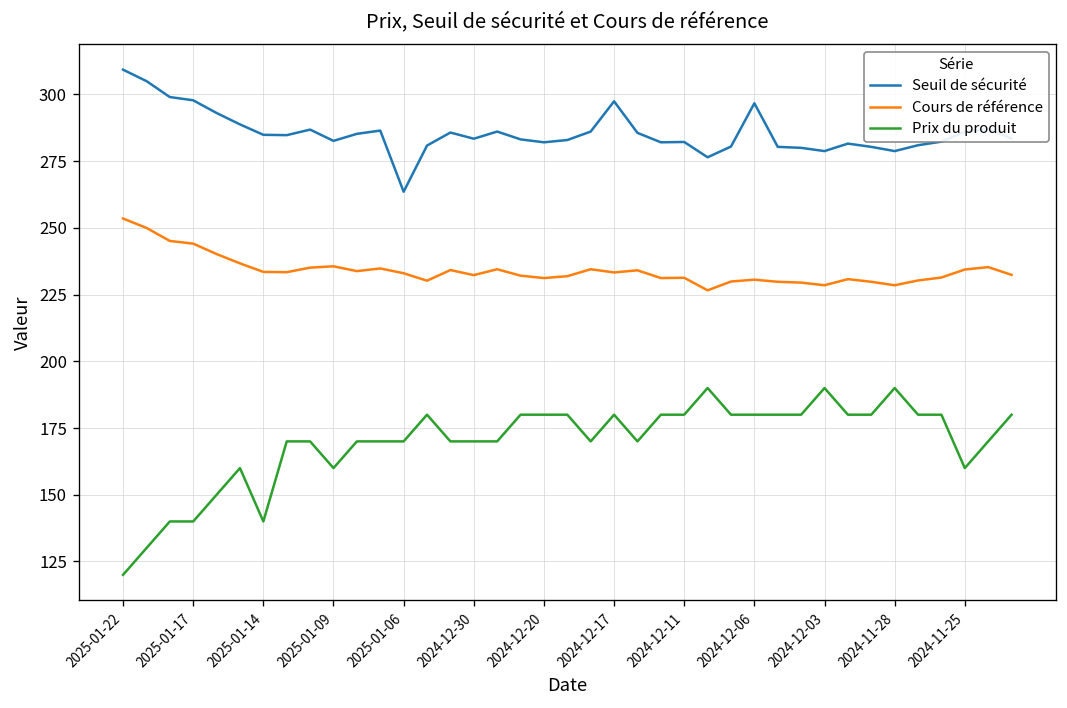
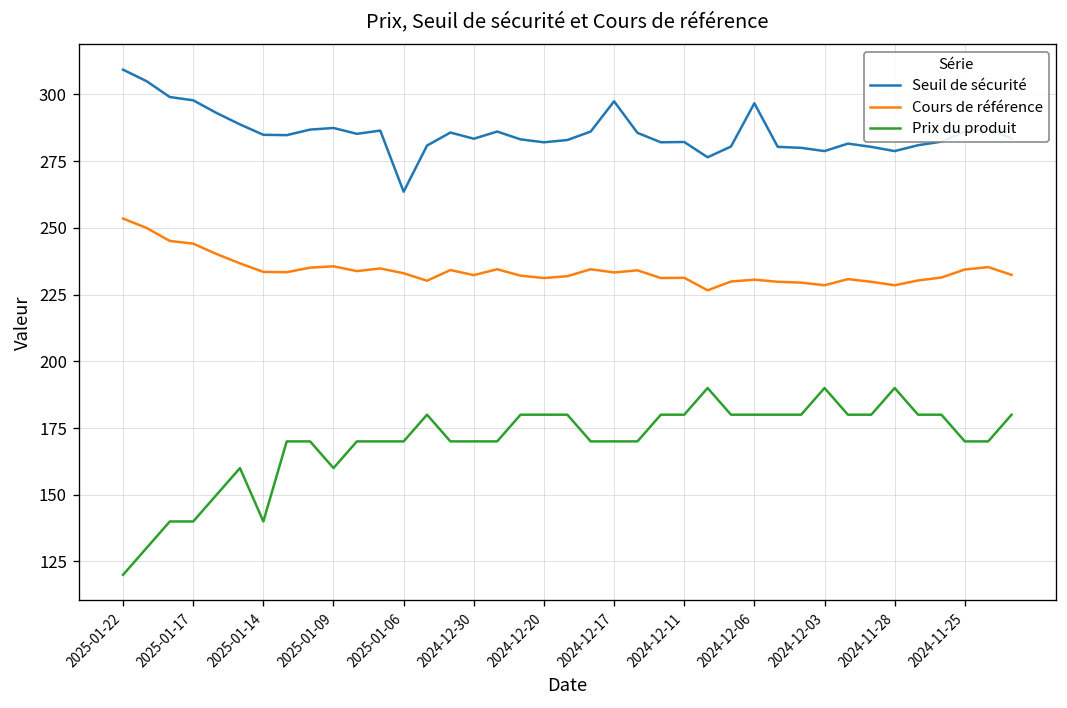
Seuil de sécurité, 2025-01-09: 283 -> 287
Prix du produit, 2024-12-17: 180 -> 170
Prix du produit, 2024-11-25: 160 -> 170
